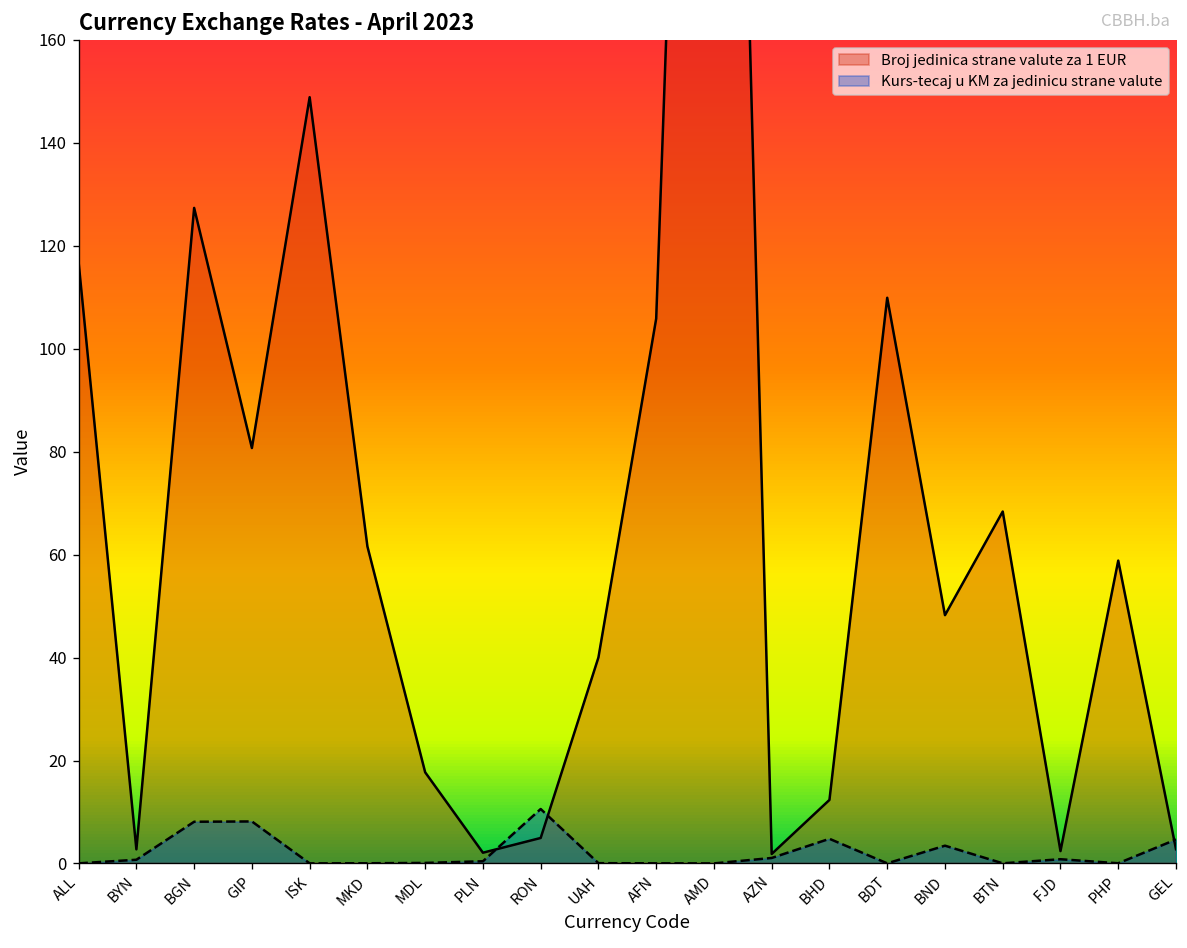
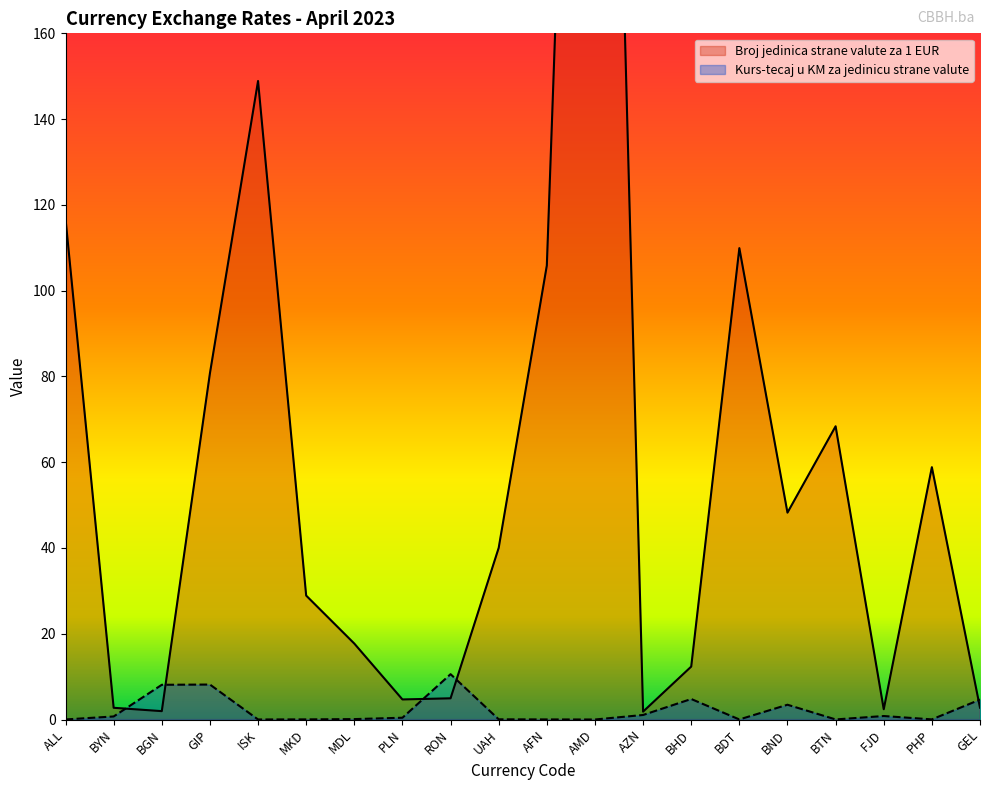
Broj jedinica strane valute za 1 EUR, BGN: 127 -> 2
Broj jedinica strane valute za 1 EUR, MKD: 62 -> 29
Broj jedinica strane valute za 1 EUR, PLN: 2 -> 5
